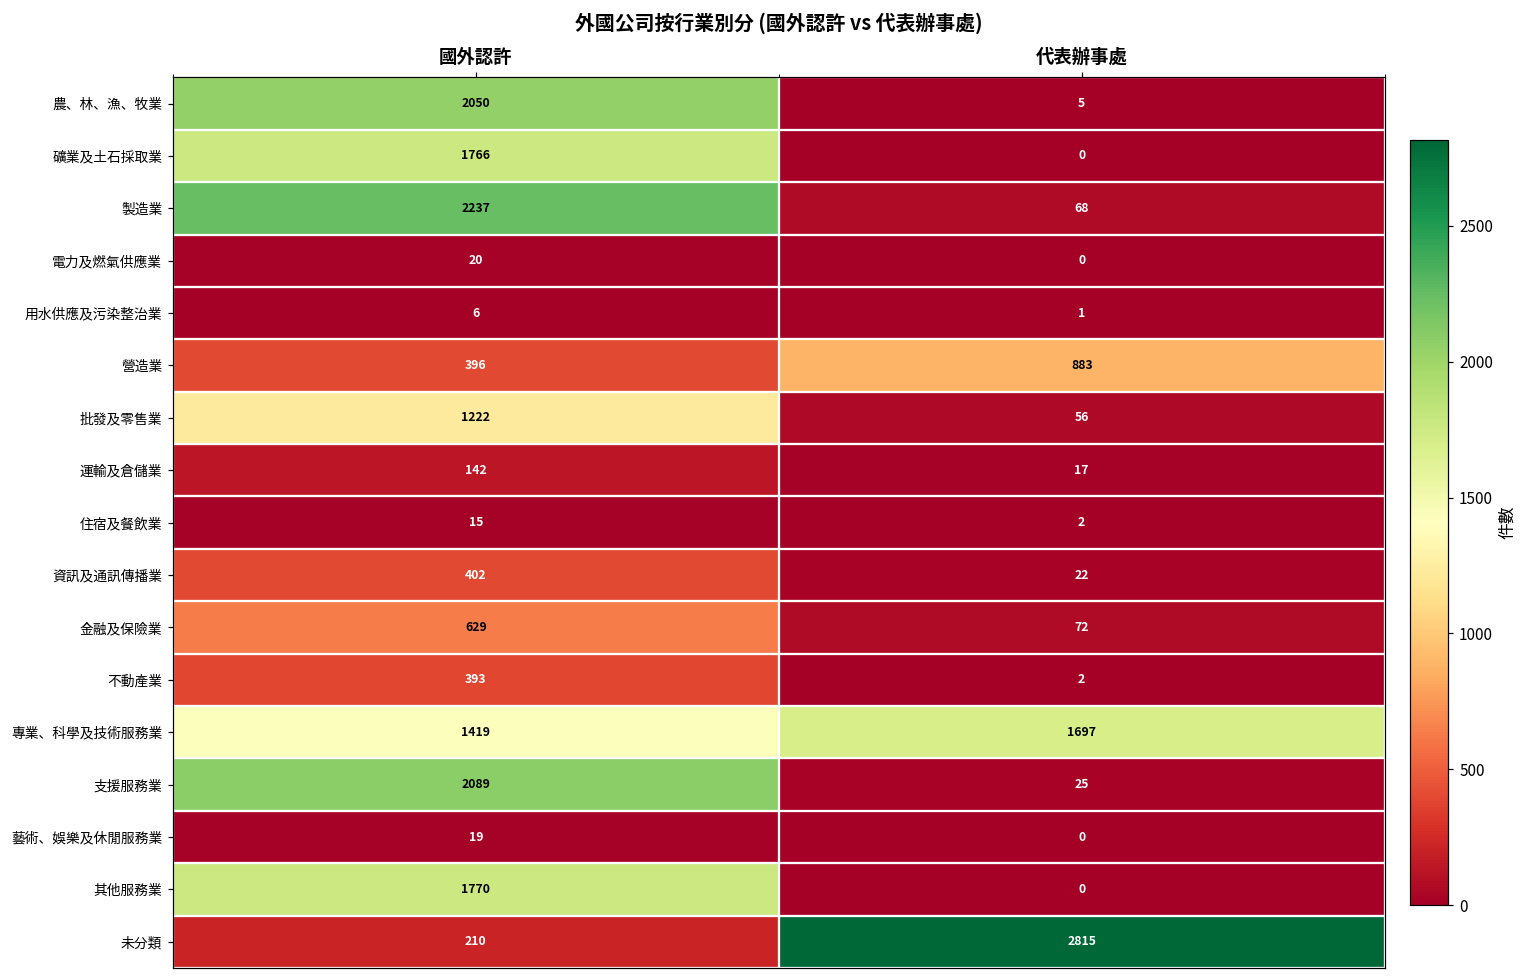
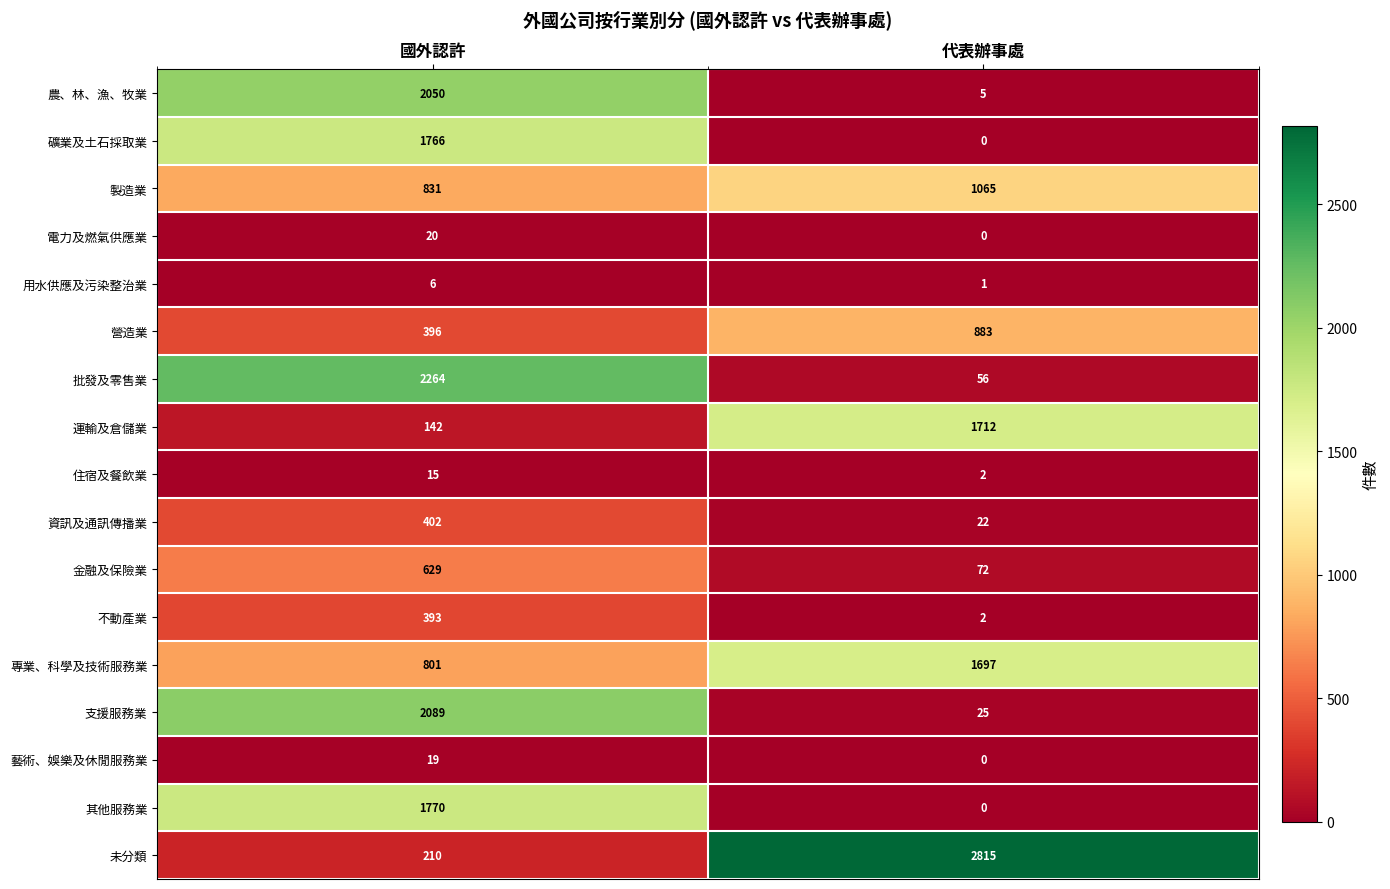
製造業, 國外認許: 2237 -> 831
製造業, 代表辦事處: 68 -> 1065
批發及零售業, 國外認許: 1222 -> 2264
運輸及倉儲業, 代表辦事處: 17 -> 1712
專業、科學及技術服務業, 國外認許: 1419 -> 801
